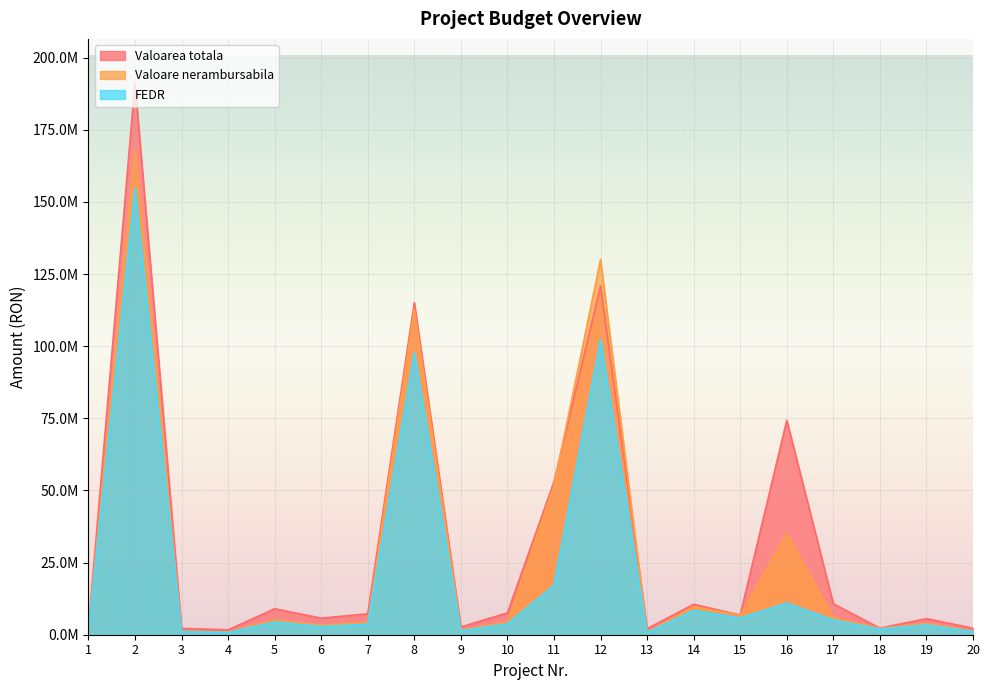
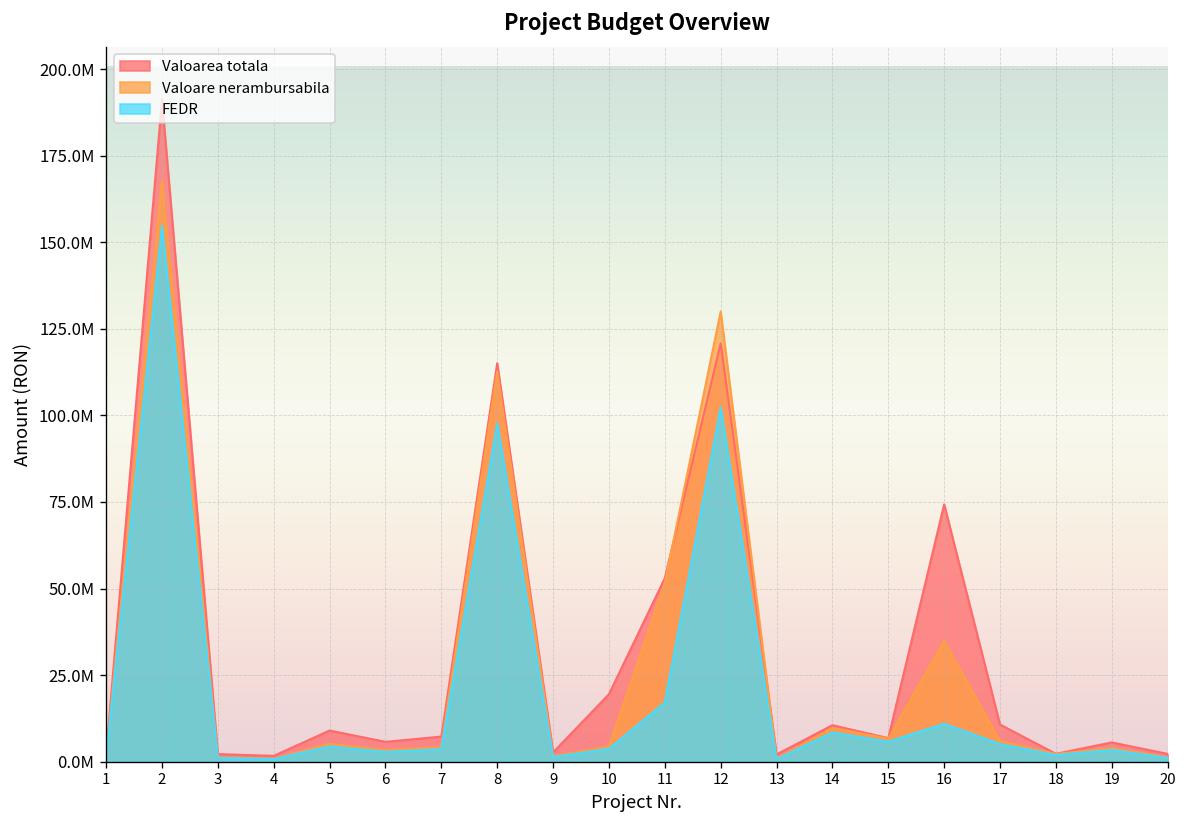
Valoarea totala, 10: 8000000 -> 19000000
